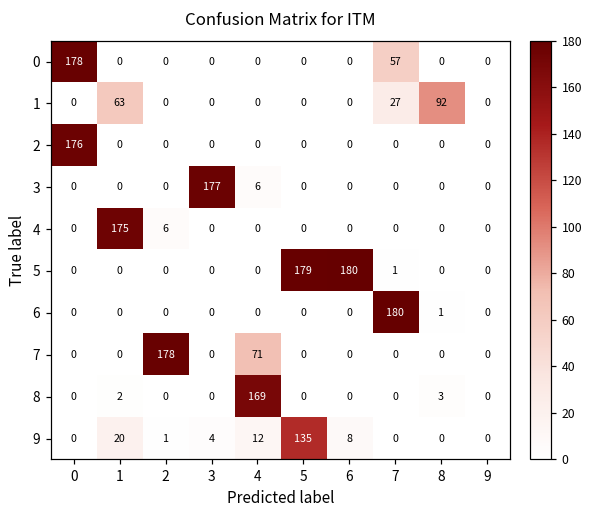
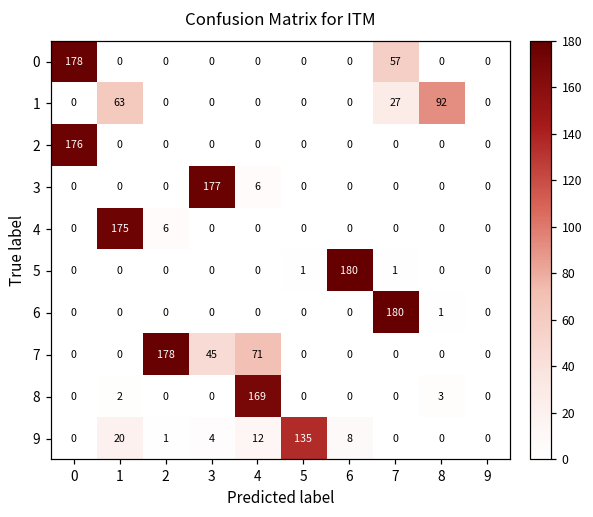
5, 5: 179 -> 1
7, 3: 0 -> 45
